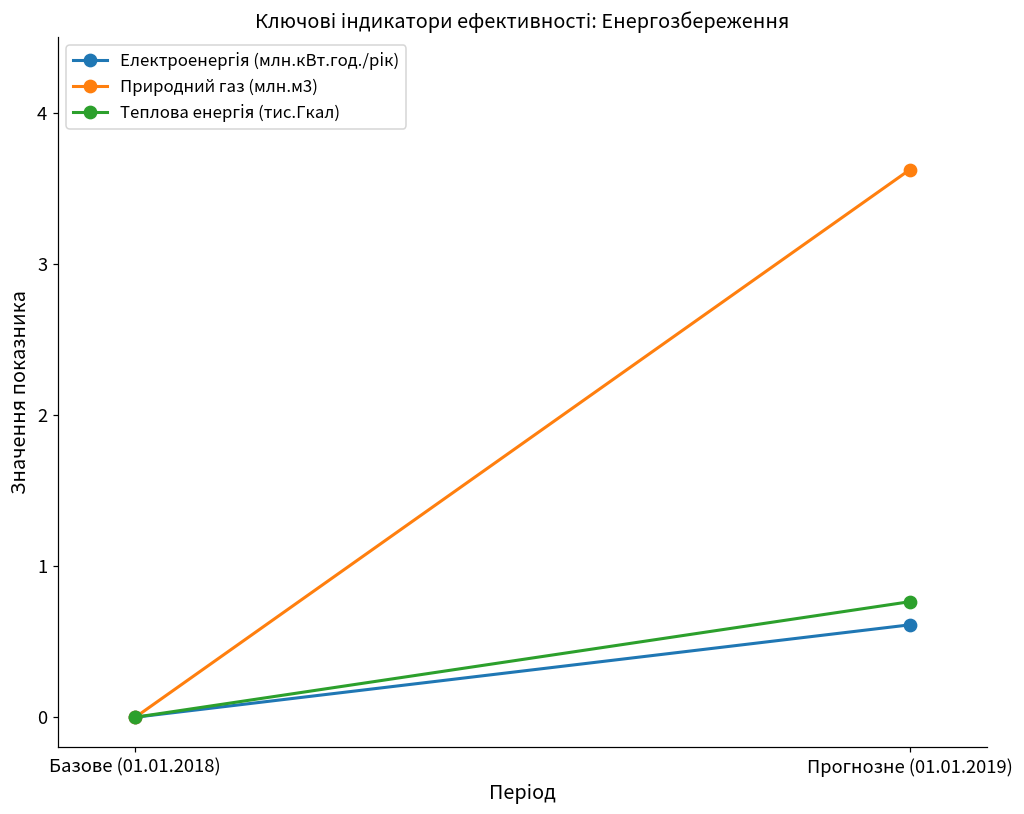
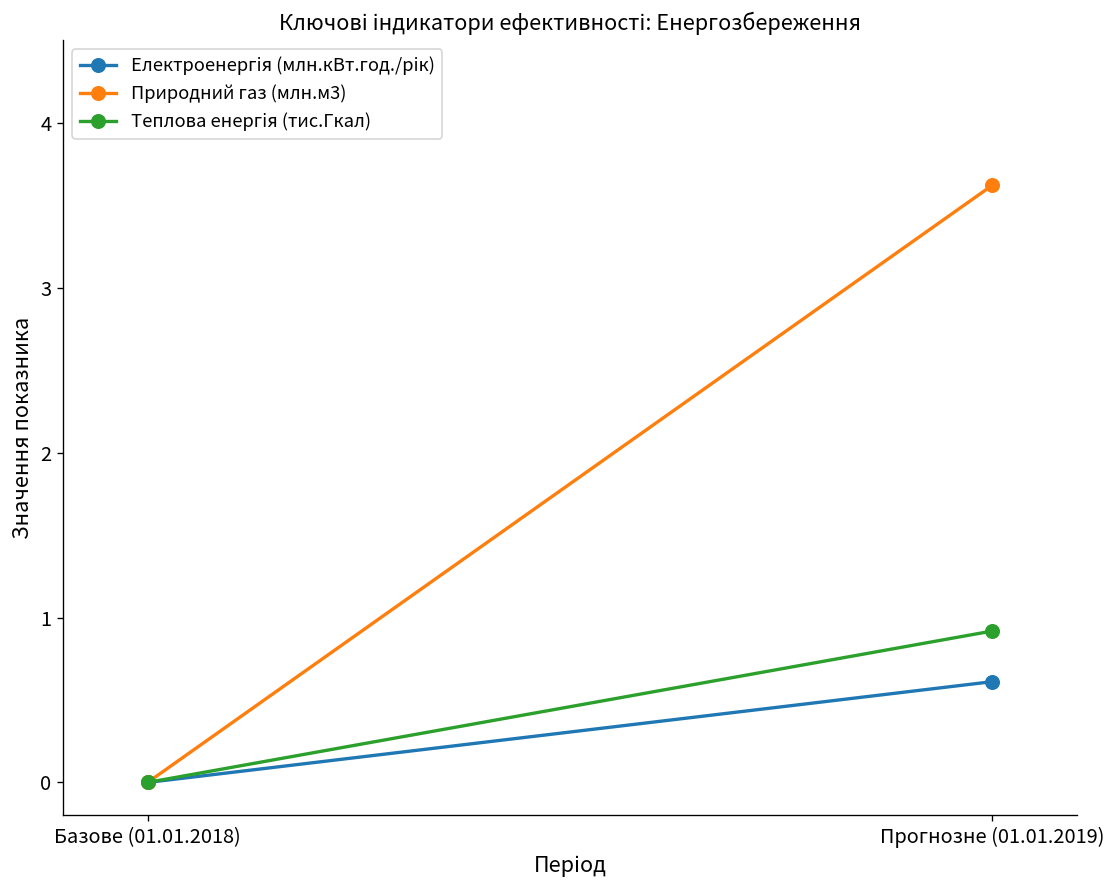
Теплова енергія (тис.Гкал), Прогнозне (01.01.2019): 0.76 -> 0.92
